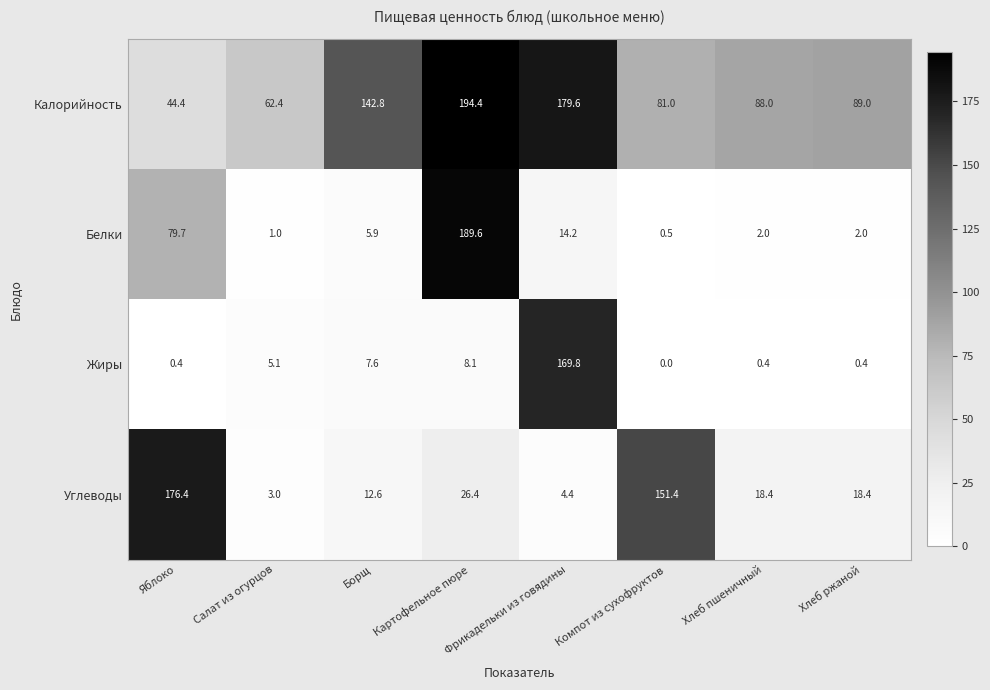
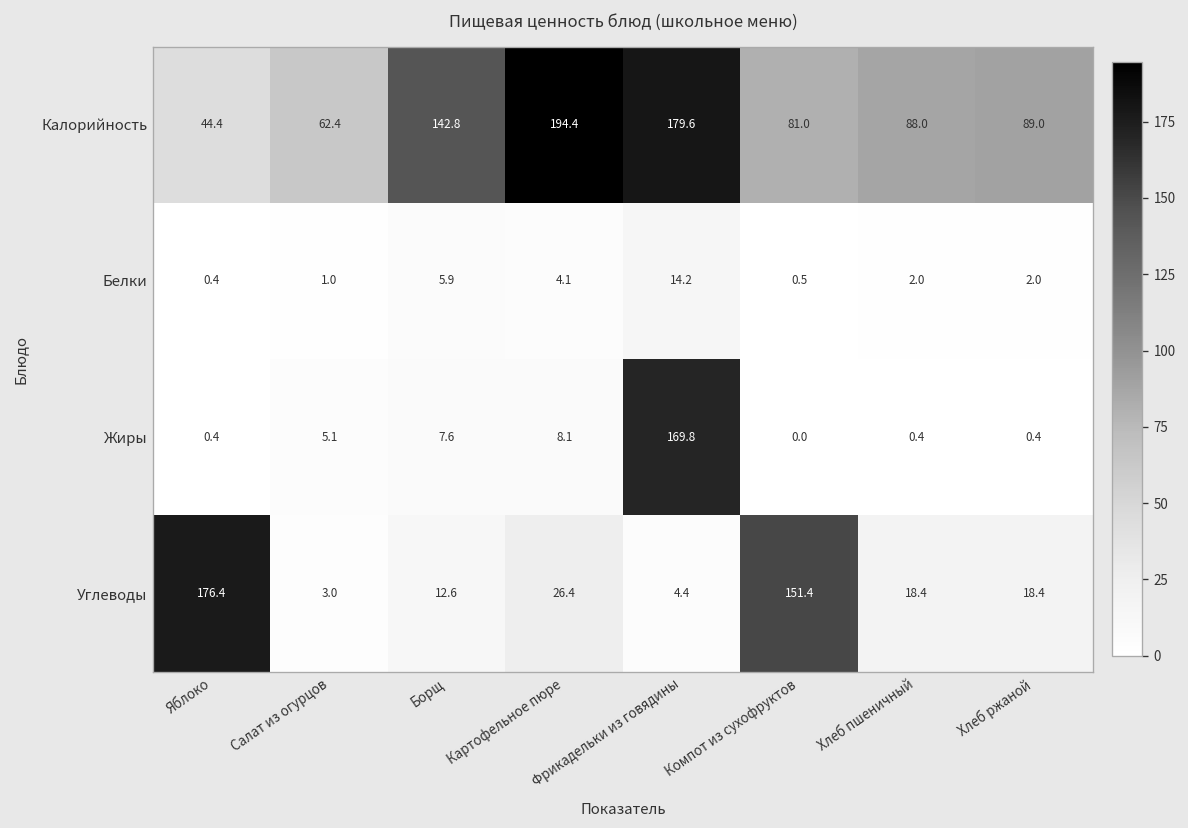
Белки, Яблоко: 79.7 -> 0.4
Белки, Картофельное пюре: 189.6 -> 4.1
